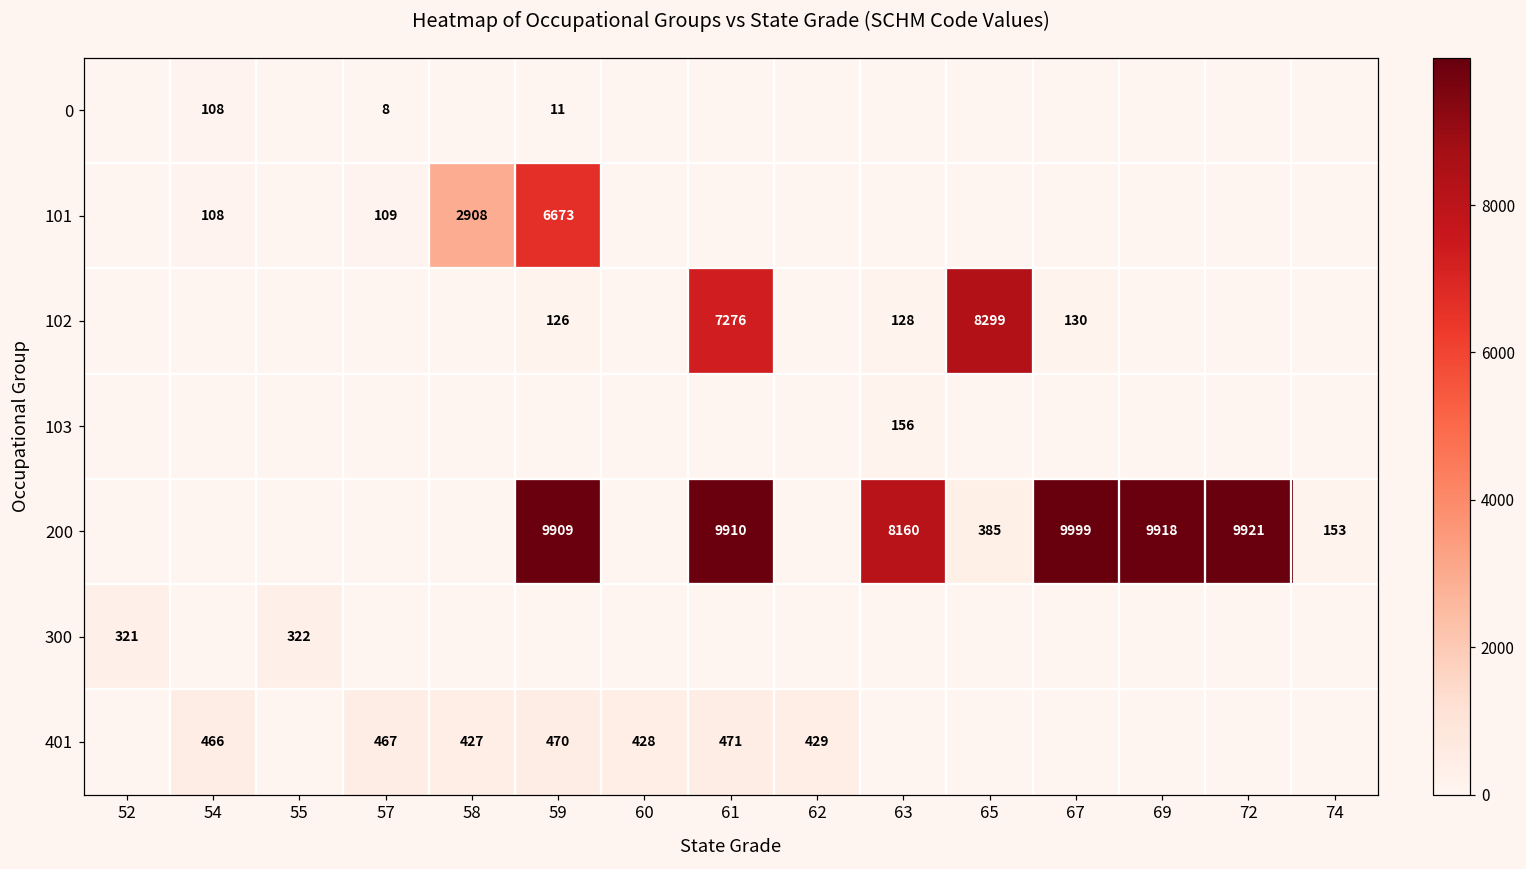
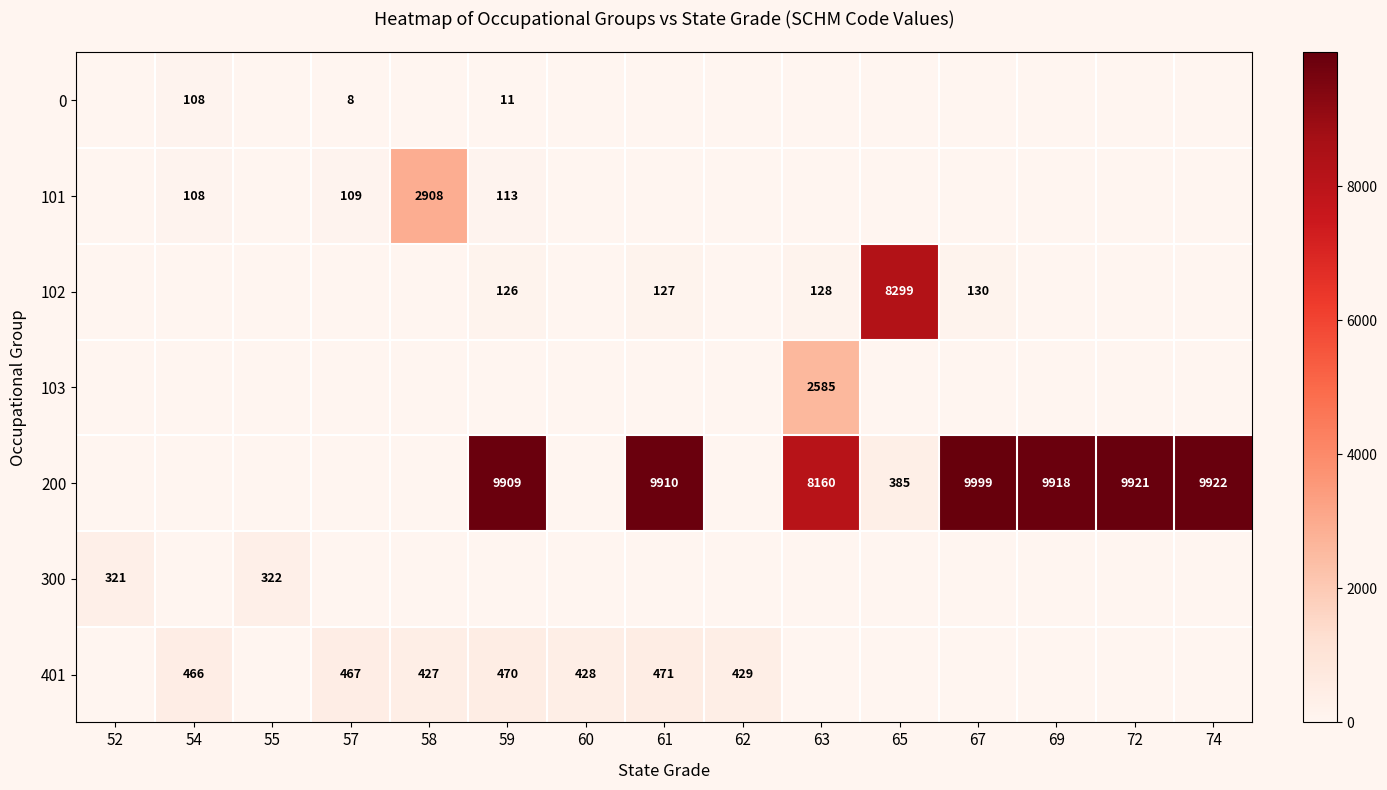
101, 59: 6673 -> 113
102, 61: 7276 -> 127
103, 63: 156 -> 2585
200, 74: 153 -> 9922
